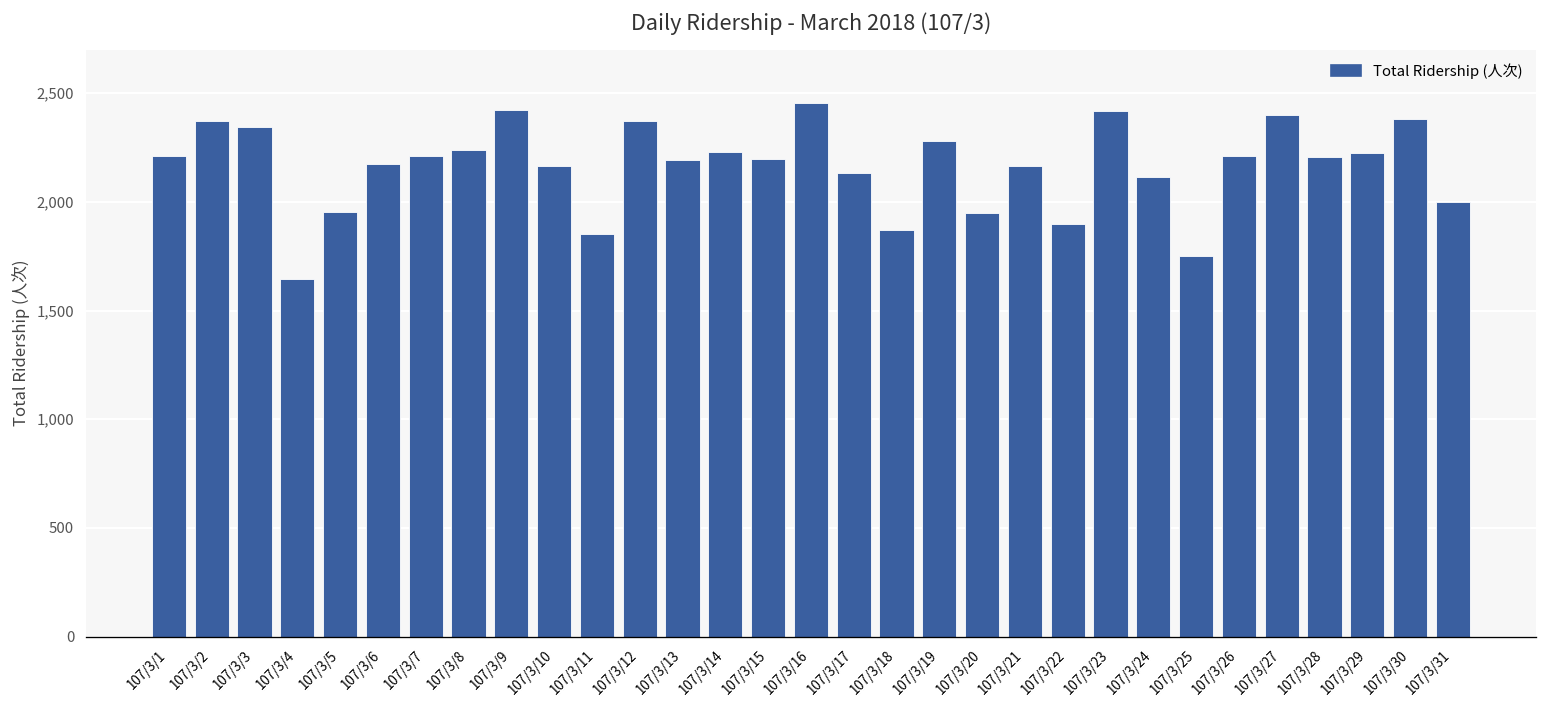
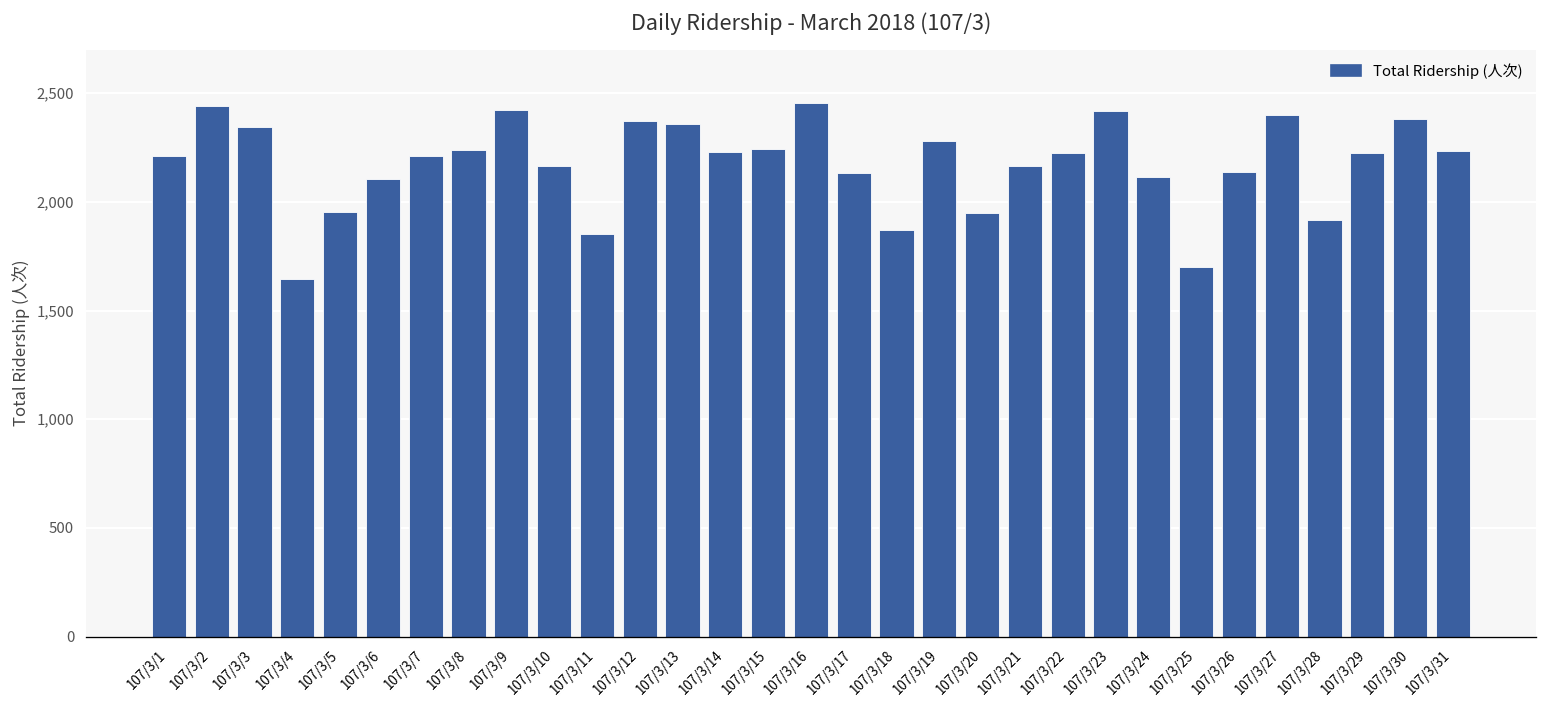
107/3/2: 2,370 -> 2,440
107/3/6: 2,170 -> 2,100
107/3/13: 2,190 -> 2,360
107/3/15: 2,200 -> 2,250
107/3/22: 1,900 -> 2,220
107/3/25: 1,750 -> 1,700
107/3/26: 2,210 -> 2,140
107/3/28: 2,210 -> 1,920
107/3/31: 2,000 -> 2,230
